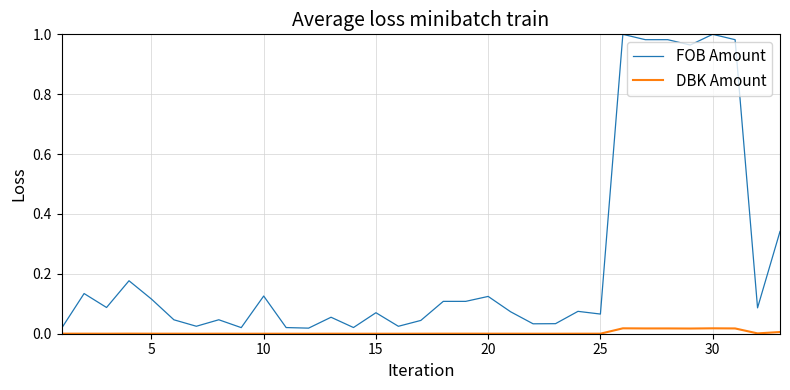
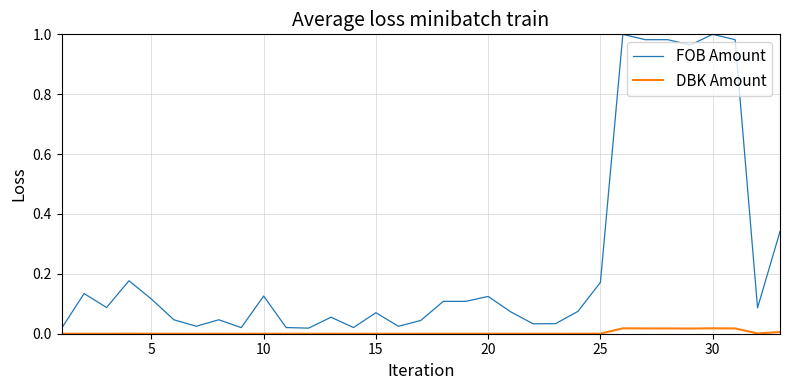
FOB Amount, 25: 0.07 -> 0.17
